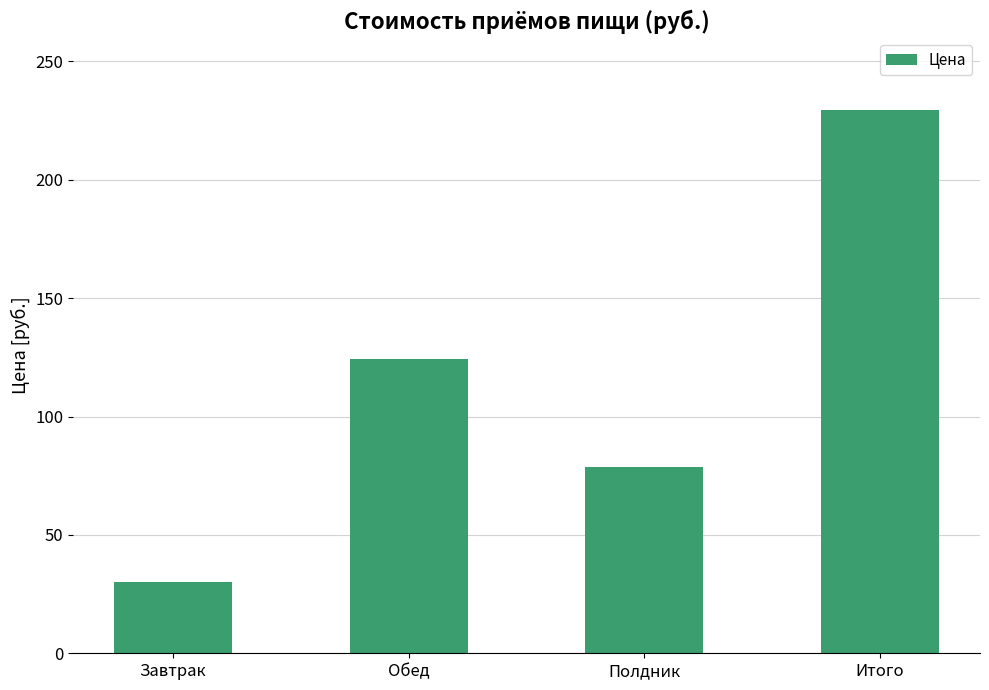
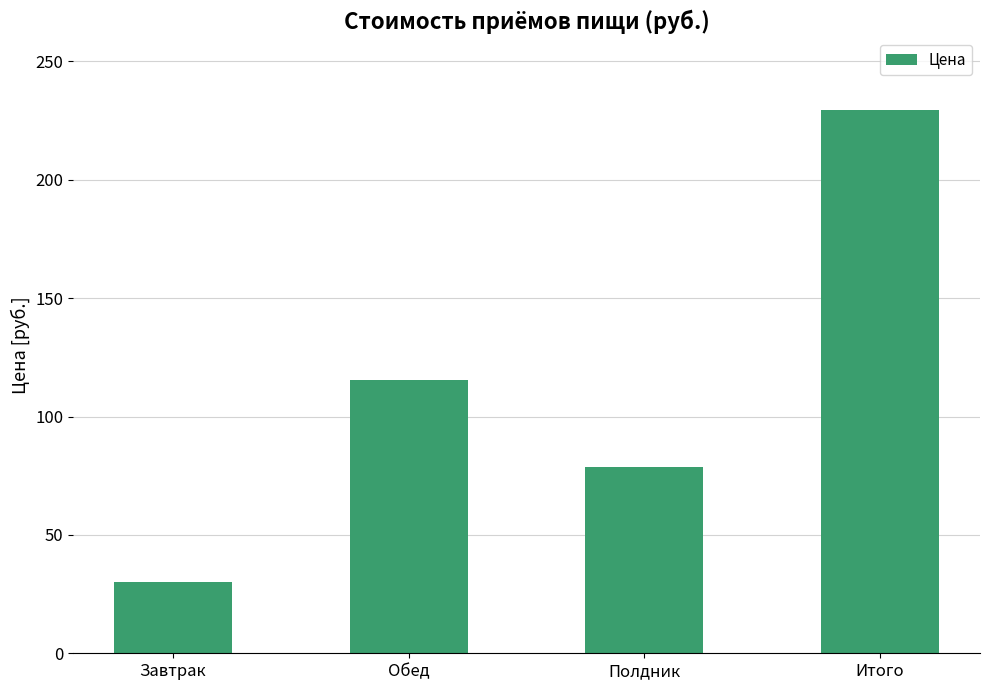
Обед: 124 -> 116
